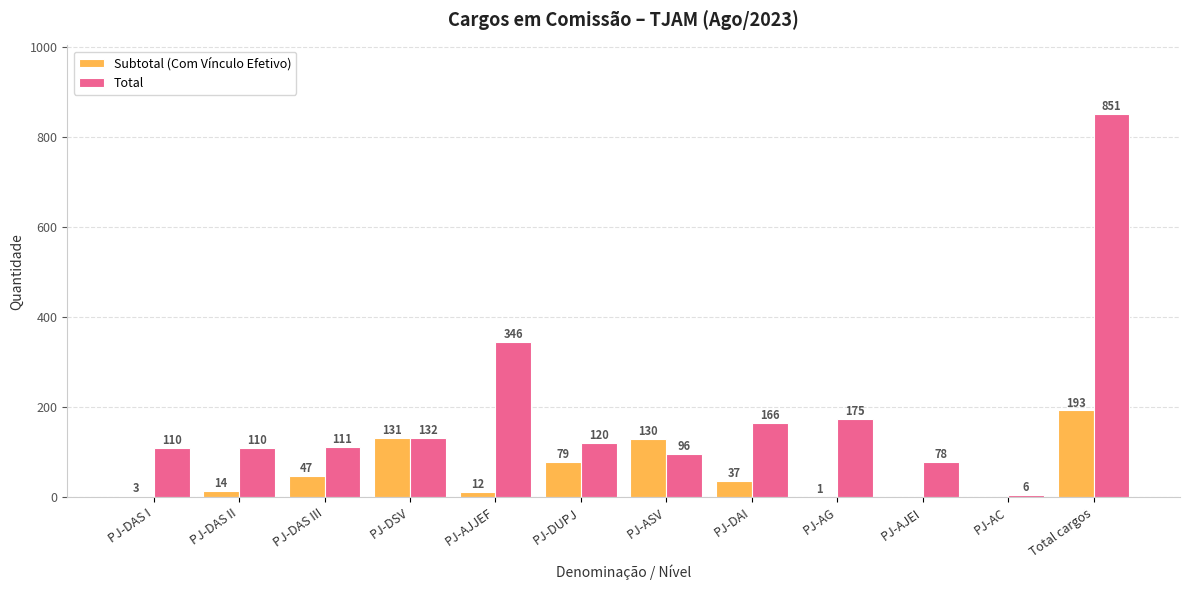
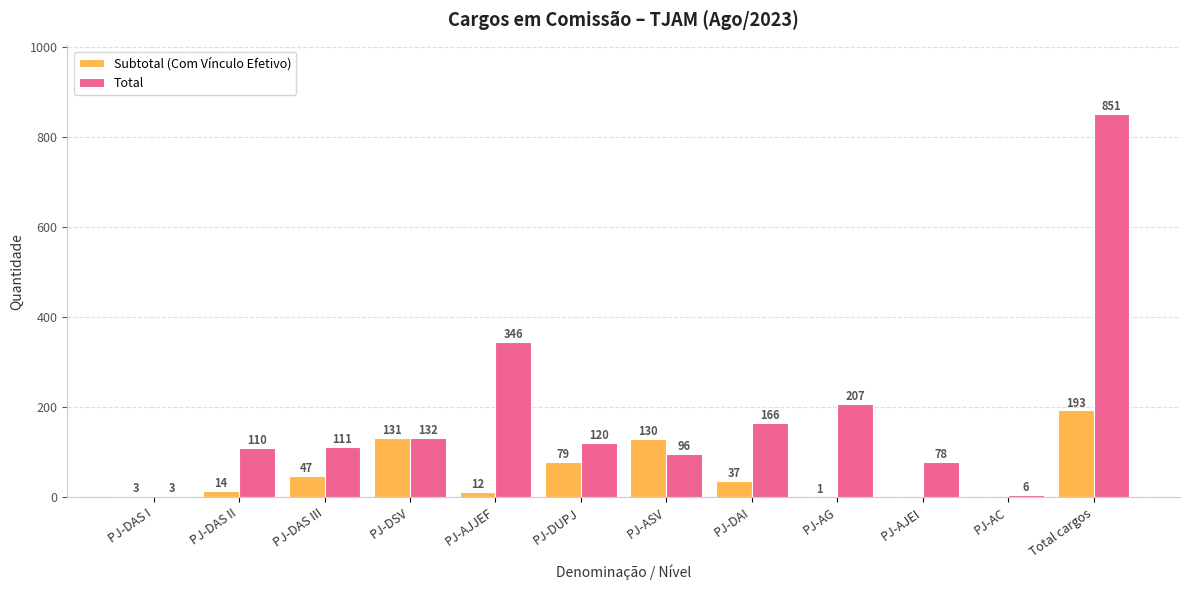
Total, PJ-DAS I: 110 -> 3
Total, PJ-AG: 175 -> 207
